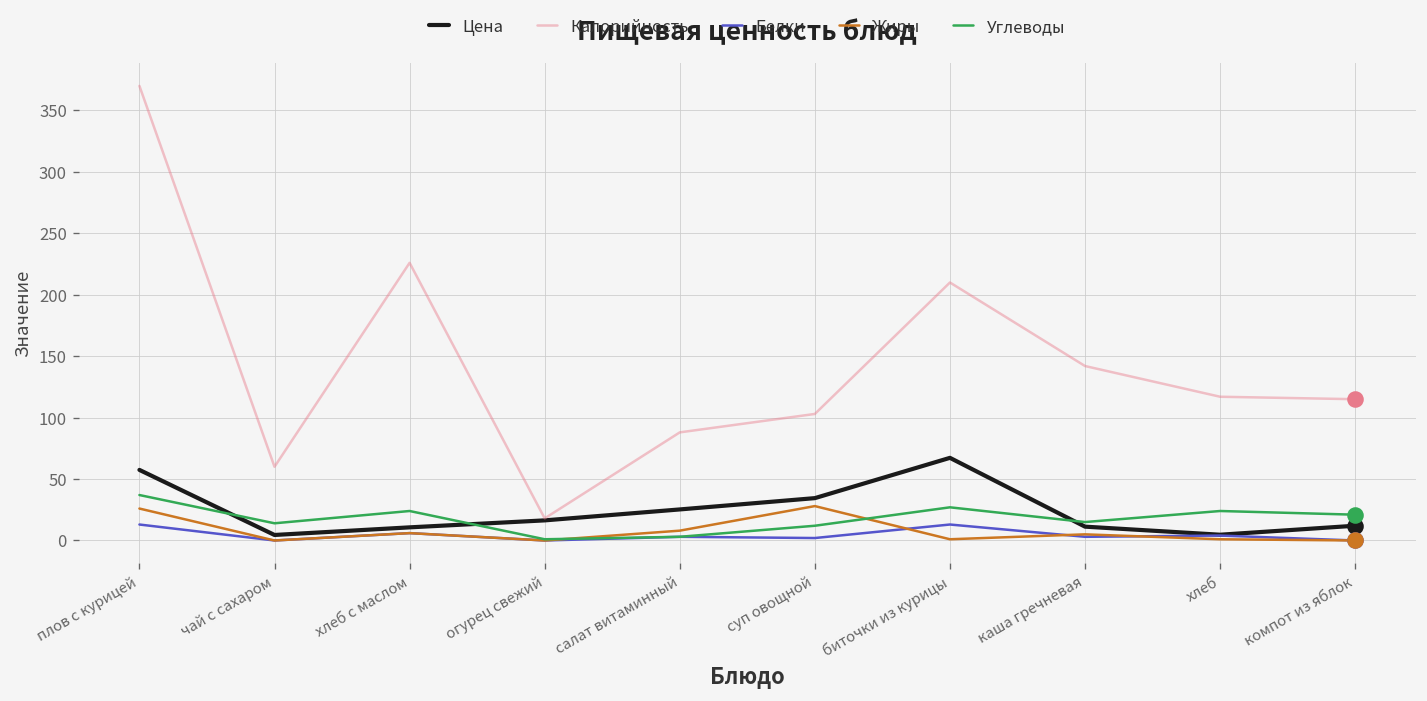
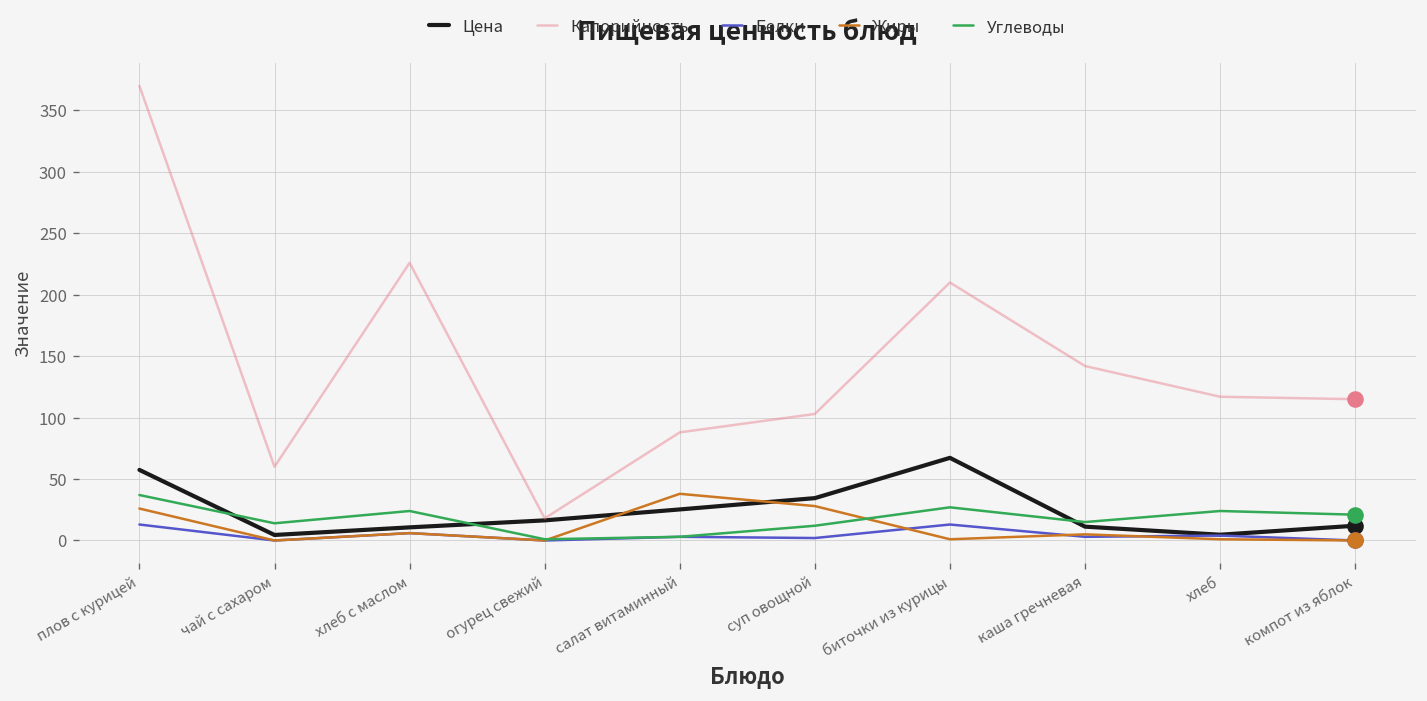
Жиры, салат витаминный: 8 -> 38
